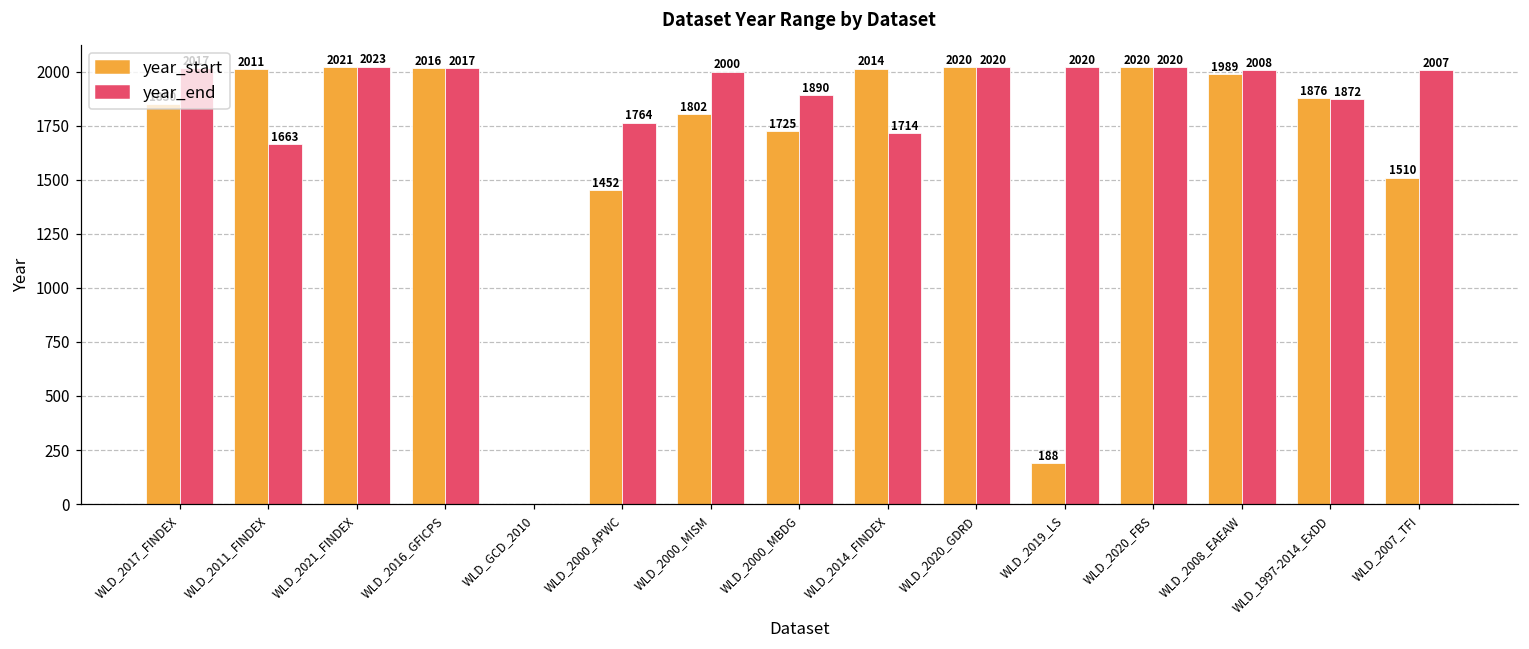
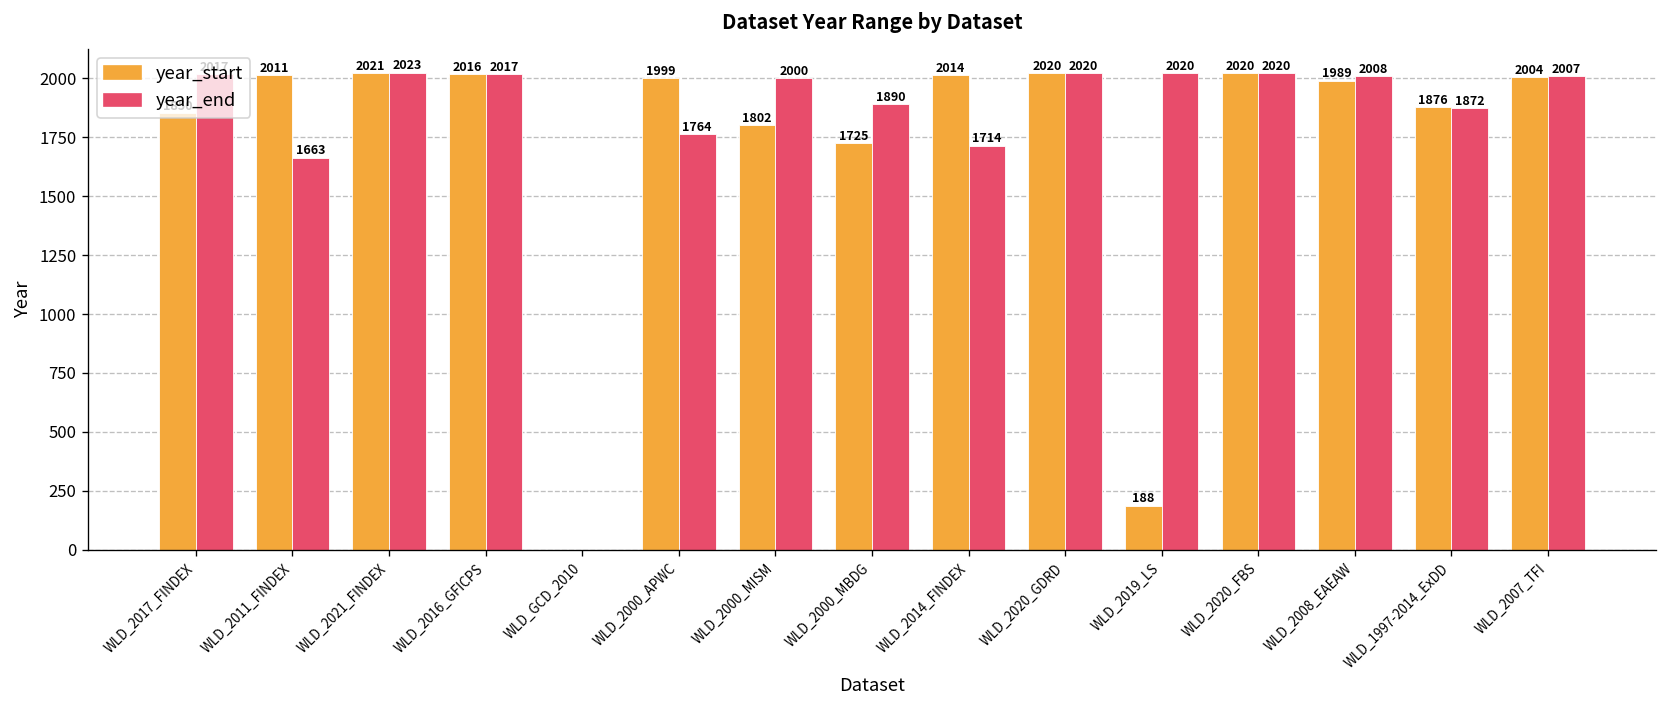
year_start, WLD_2000_APWC: 1452 -> 1999
year_start, WLD_2007_TFI: 1510 -> 2004
